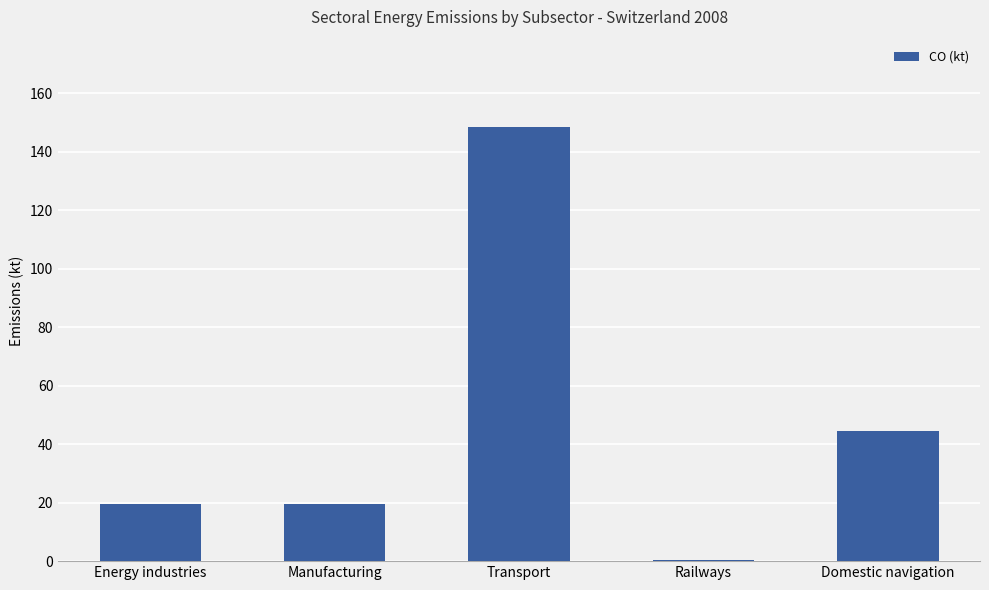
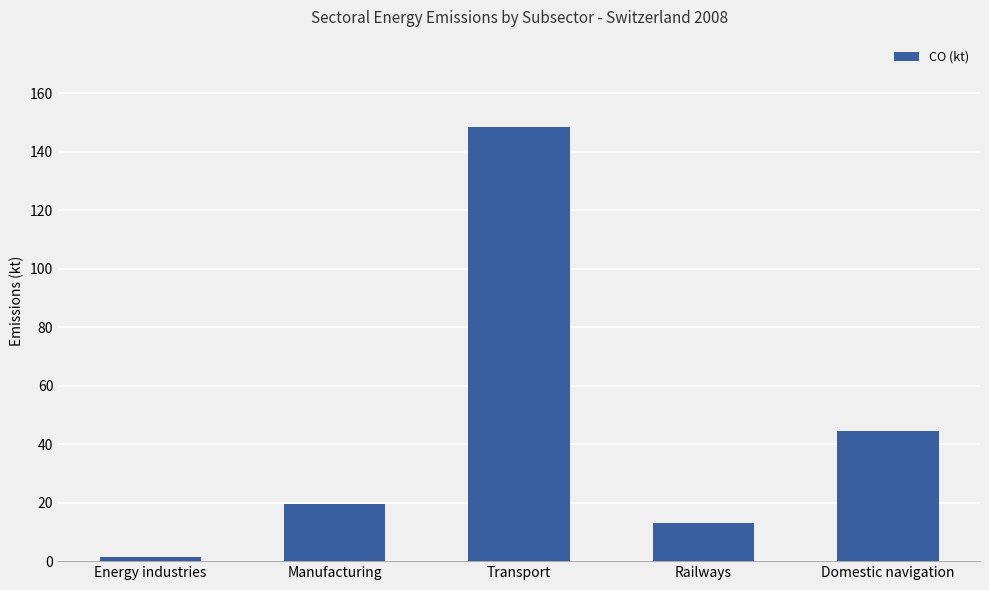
Energy industries: 20 -> 1
Railways: 0 -> 13
